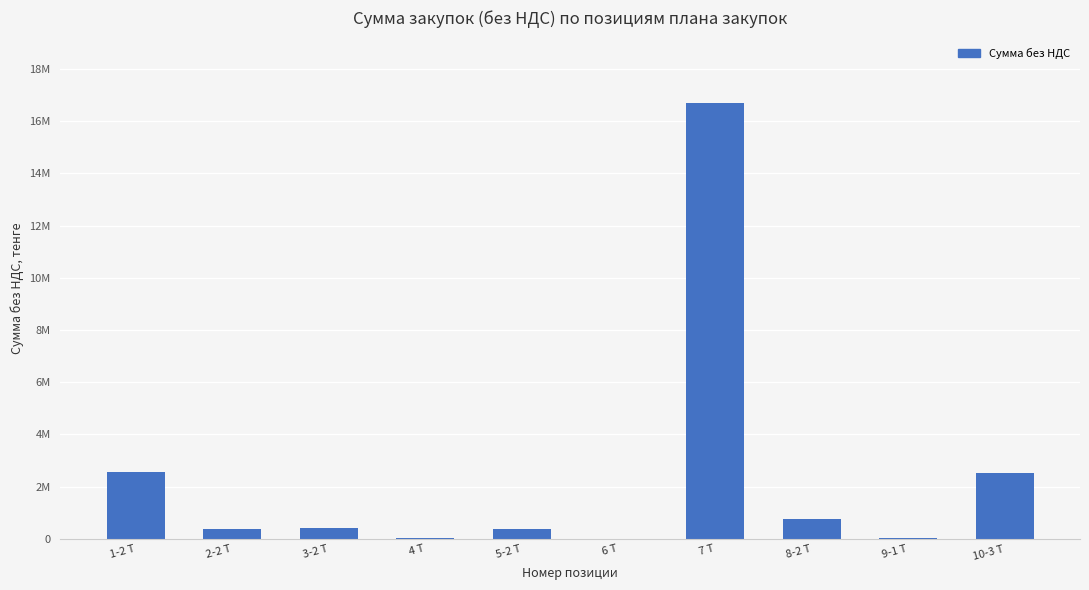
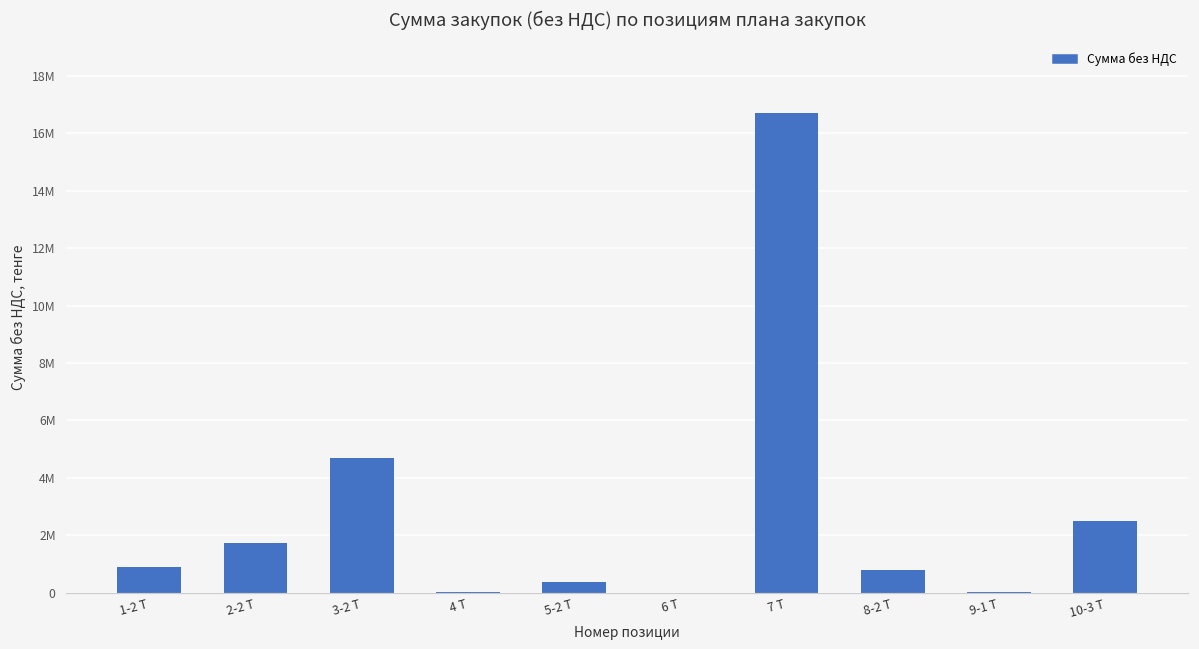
1-2 Т: 2600000 -> 900000
2-2 Т: 400000 -> 1700000
3-2 Т: 400000 -> 4700000
